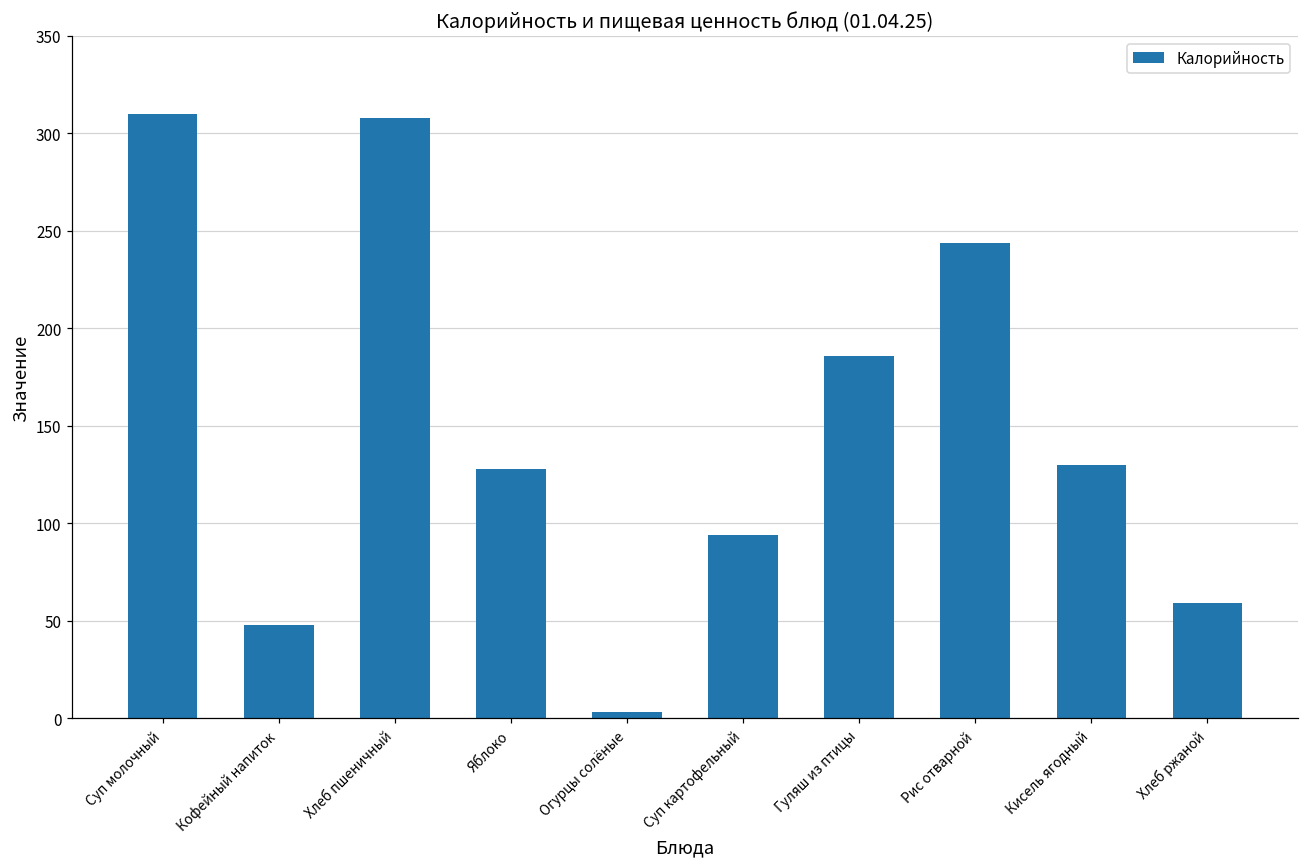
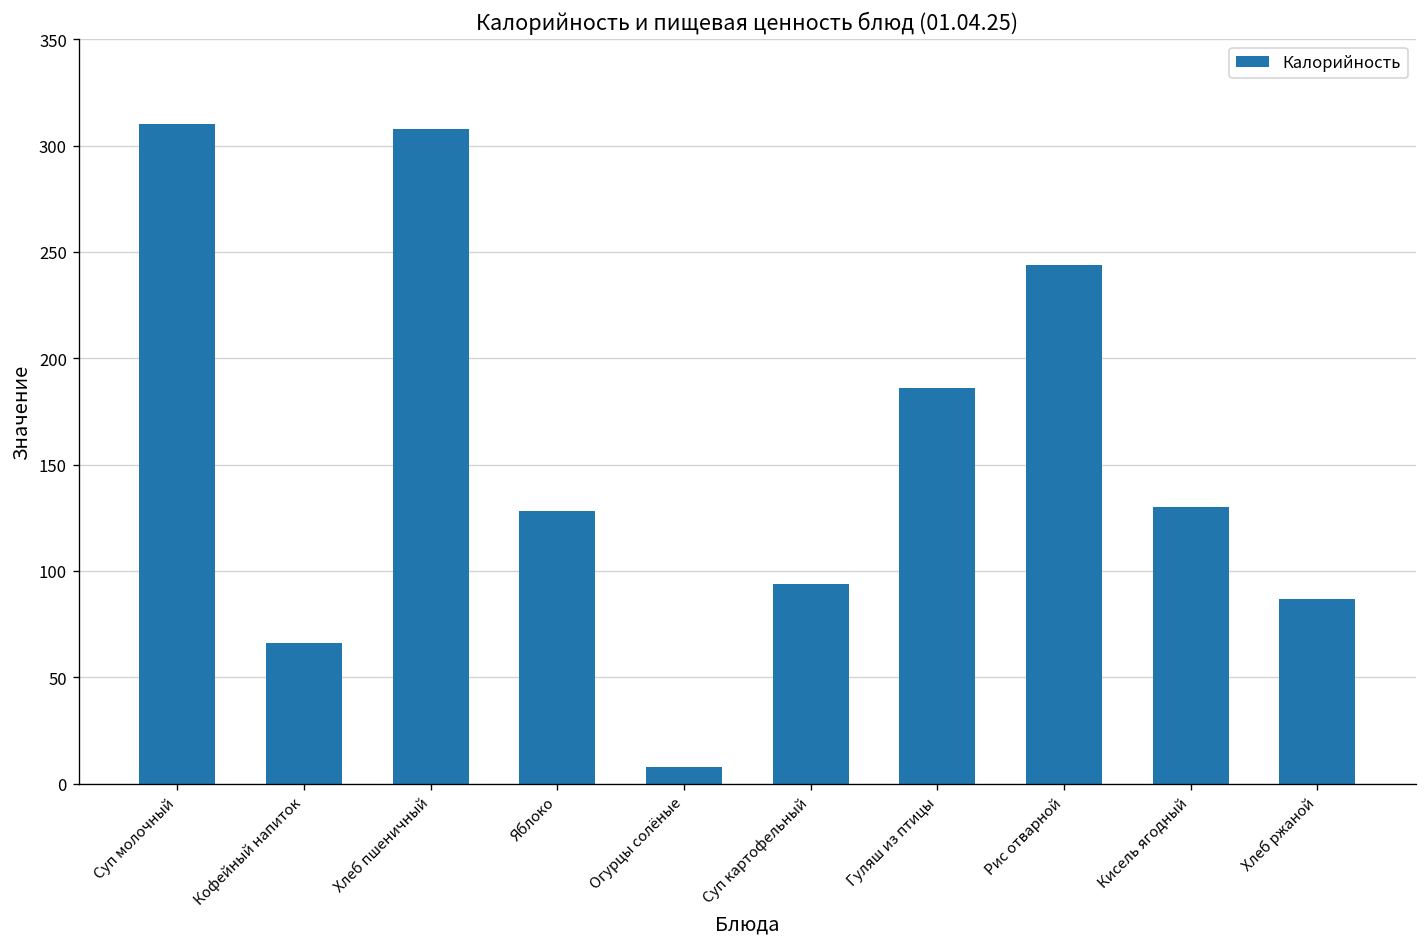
Кофейный напиток: 48 -> 66
Огурцы солёные: 3 -> 8
Хлеб ржаной: 59 -> 87
